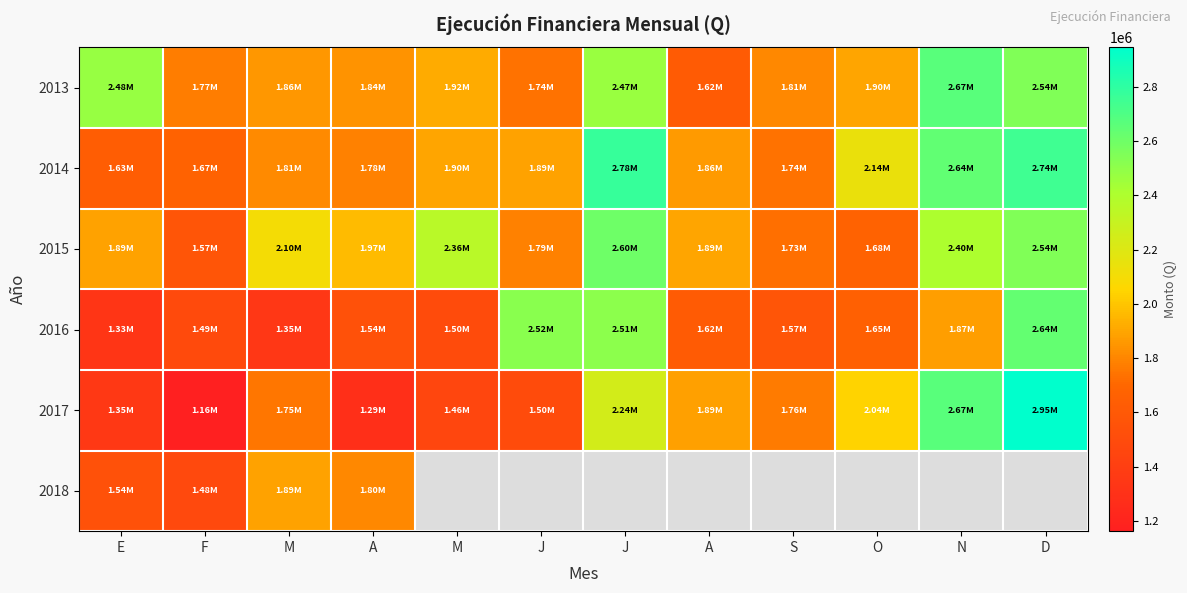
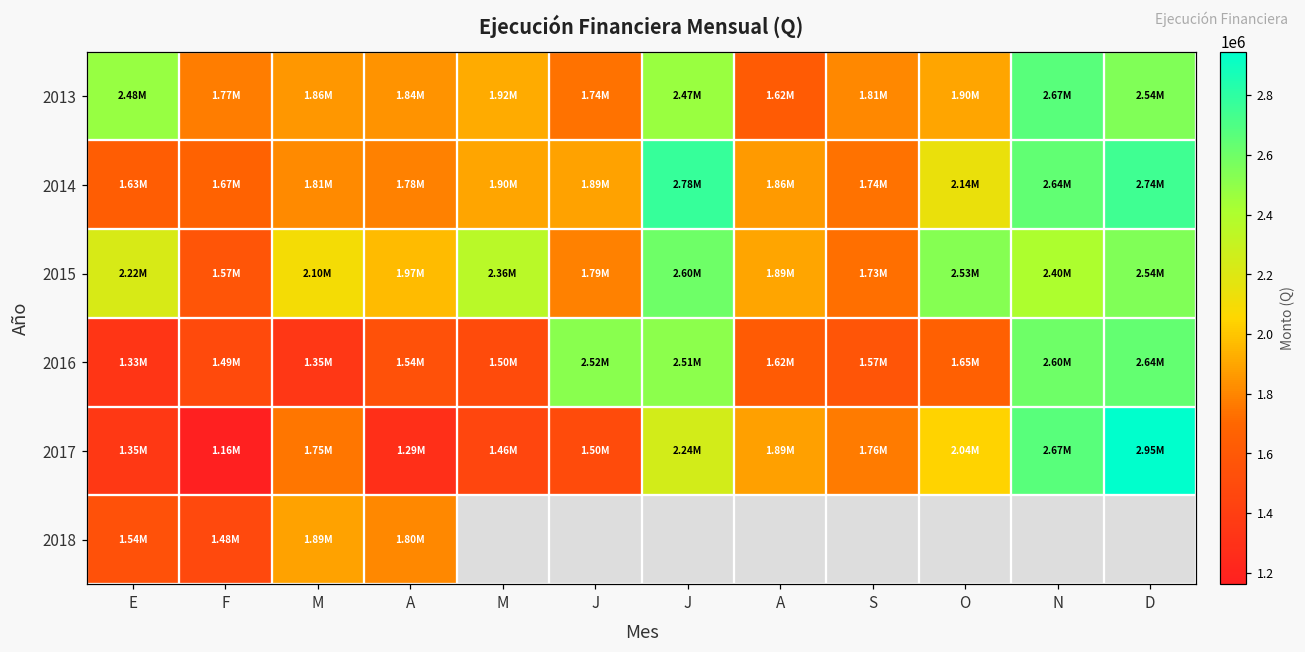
2015, E: 1.89M -> 2.22M
2015, O: 1.68M -> 2.53M
2016, N: 1.87M -> 2.60M
